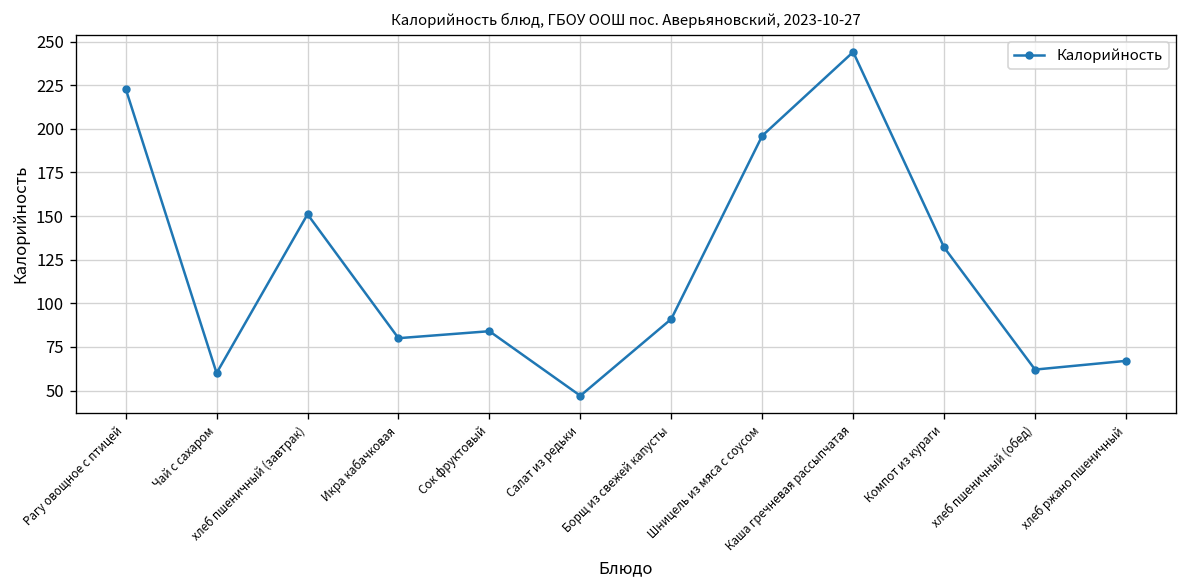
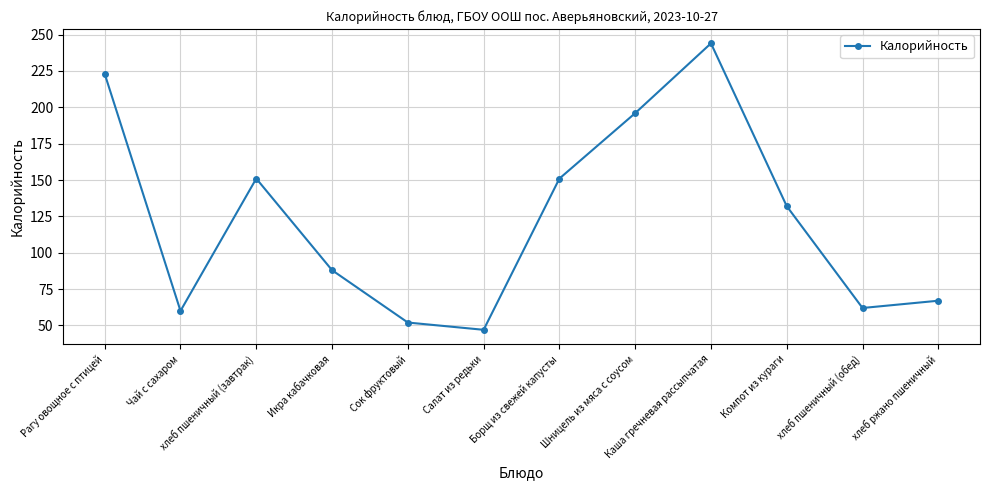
Икра кабачковая: 80 -> 88
Сок фруктовый: 84 -> 52
Борщ из свежей капусты: 91 -> 151
